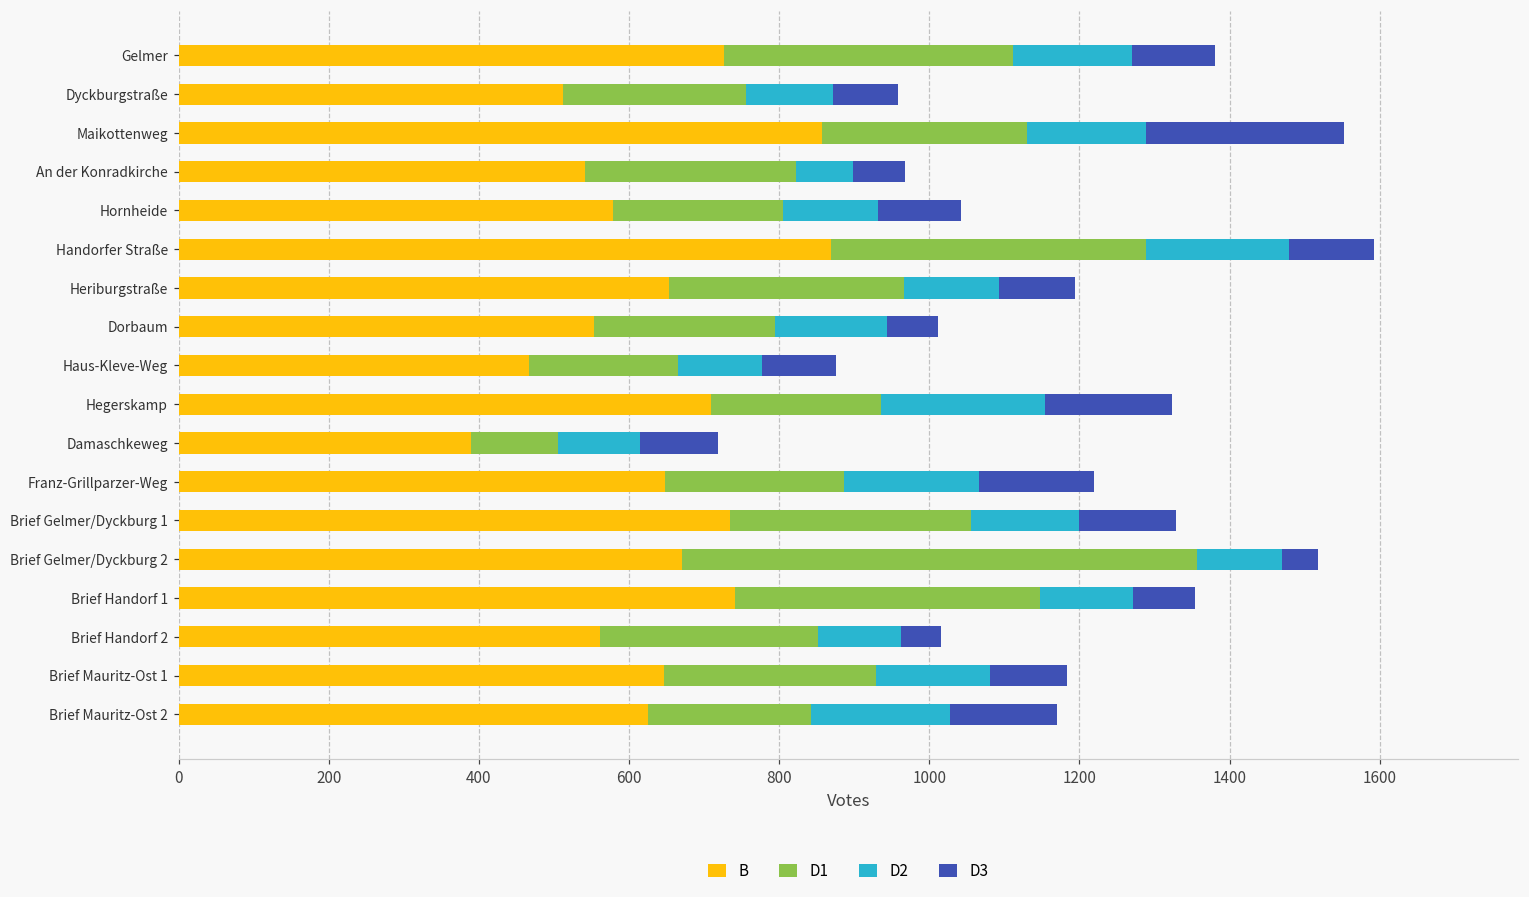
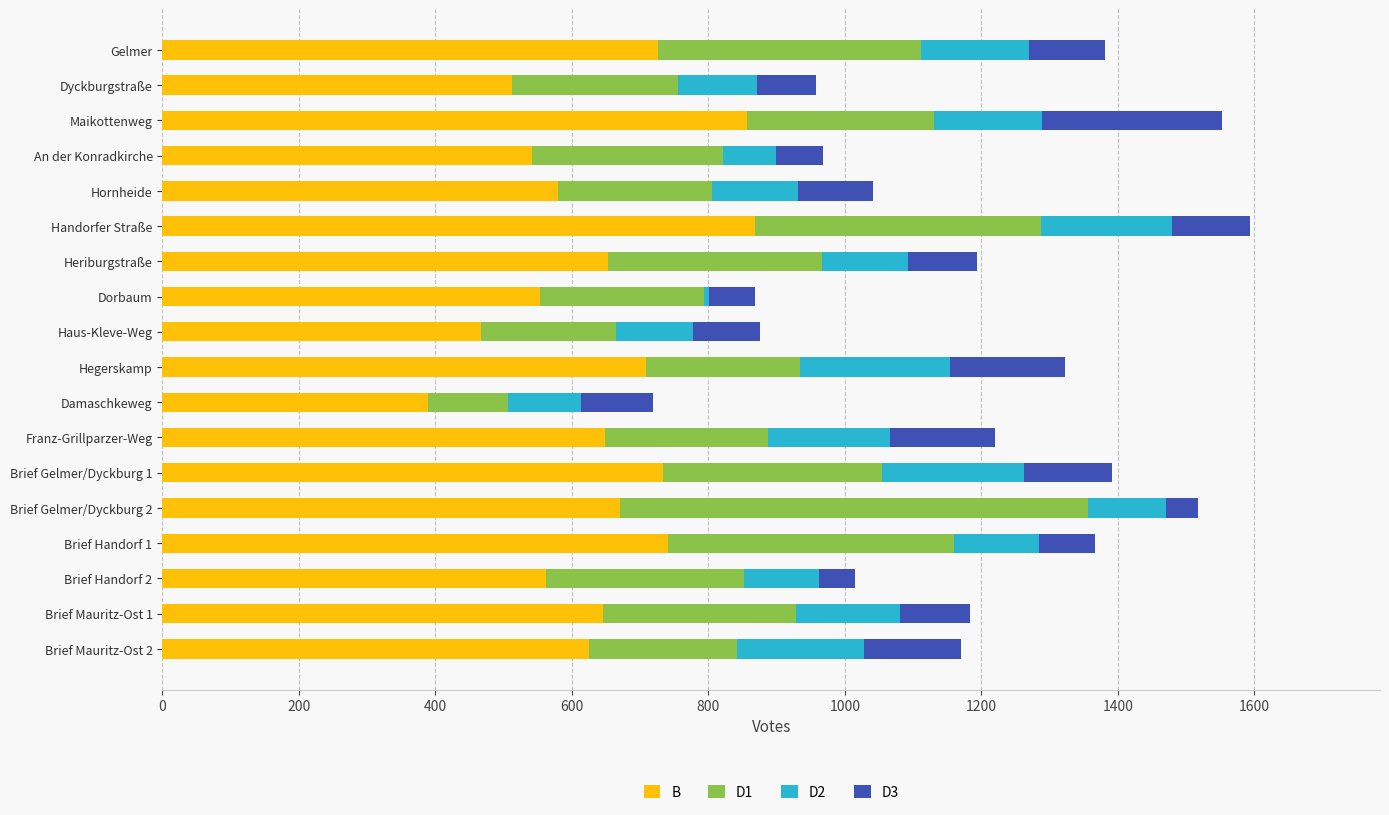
D2, Dorbaum: 150 -> 10
D2, Brief Gelmer/Dyckburg 1: 140 -> 210
D1, Brief Handorf 1: 410 -> 420
